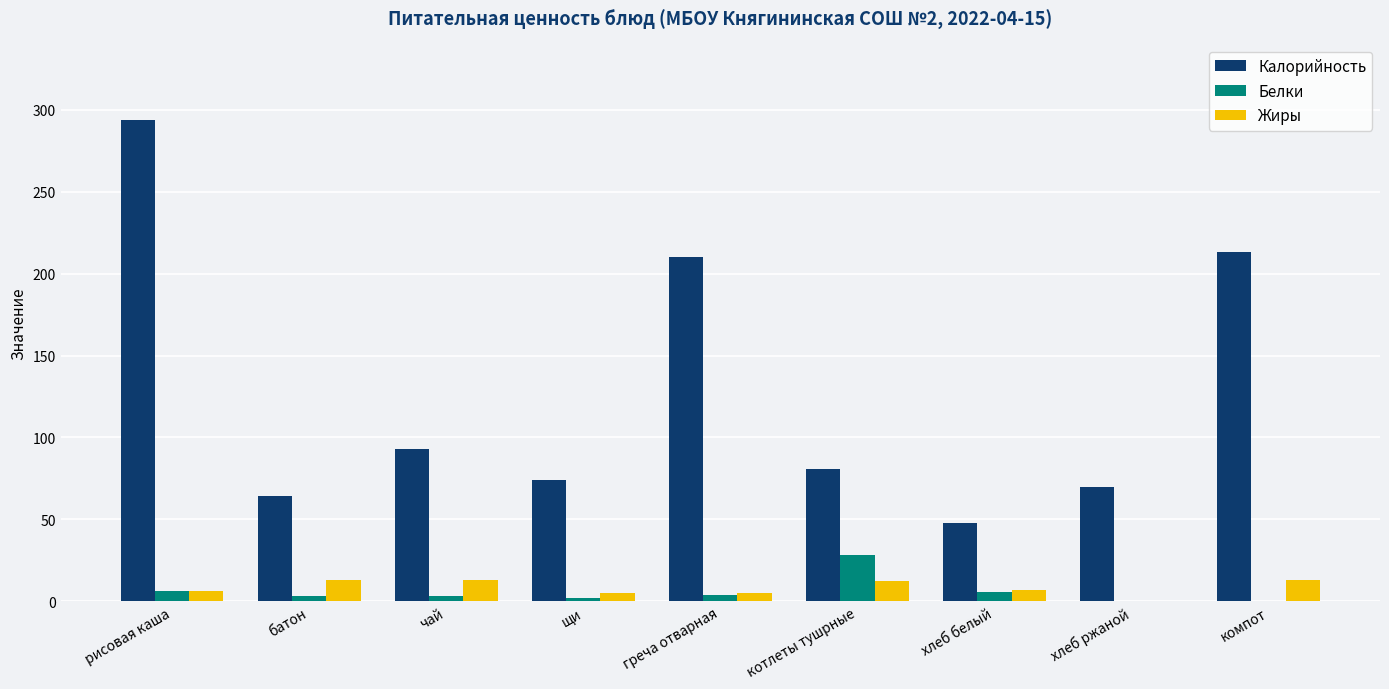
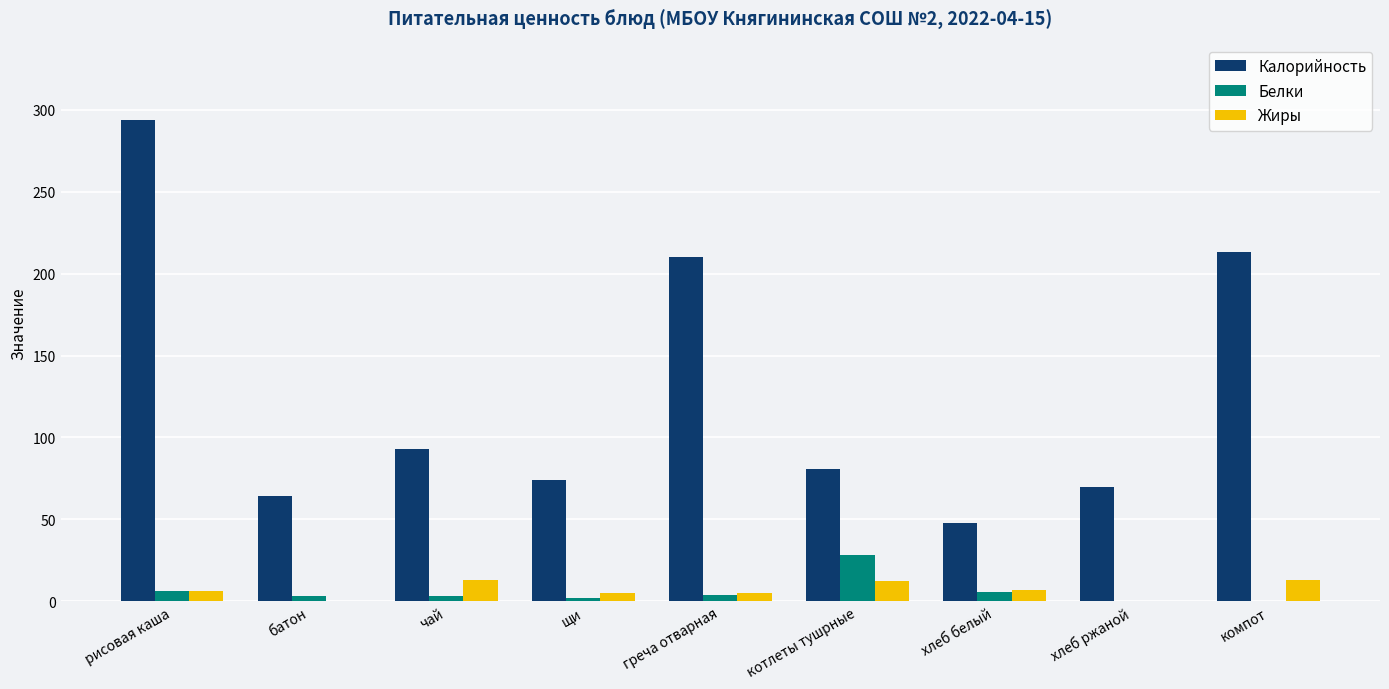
Жиры, батон: 13 -> 0
